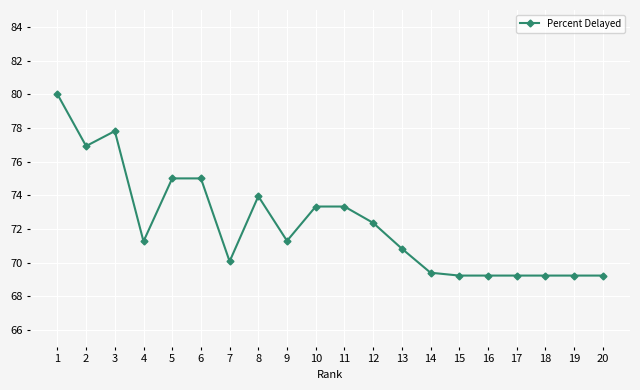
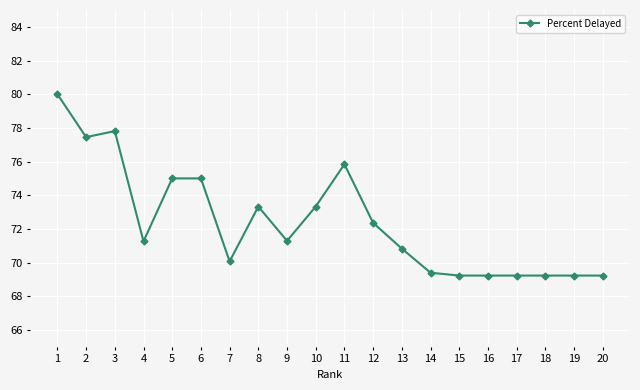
2: 76.9 -> 77.5
8: 73.9 -> 73.3
11: 73.3 -> 75.8
